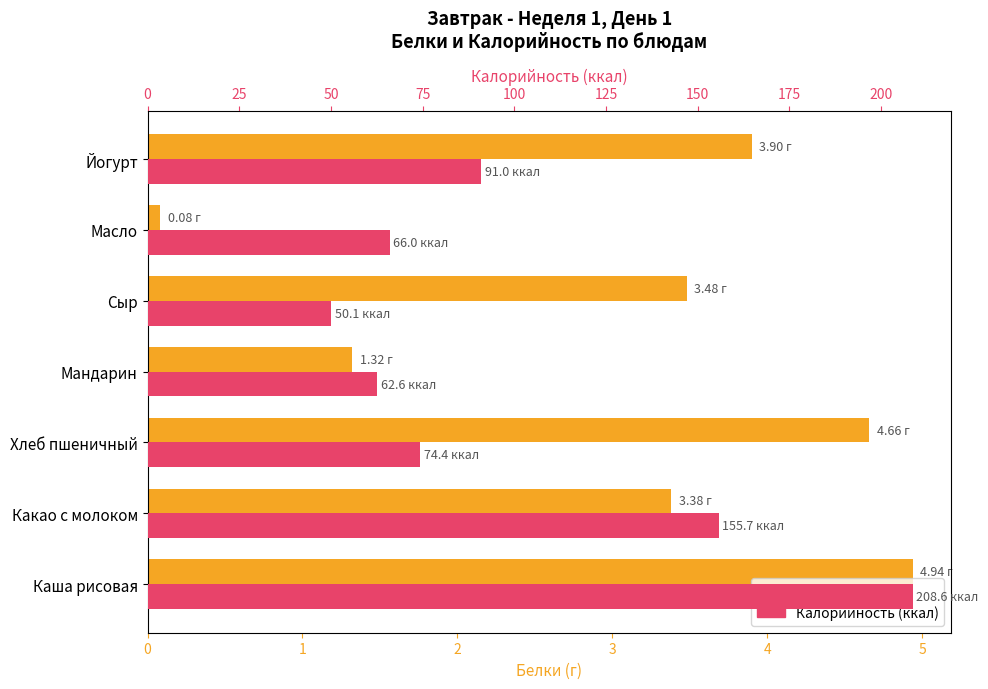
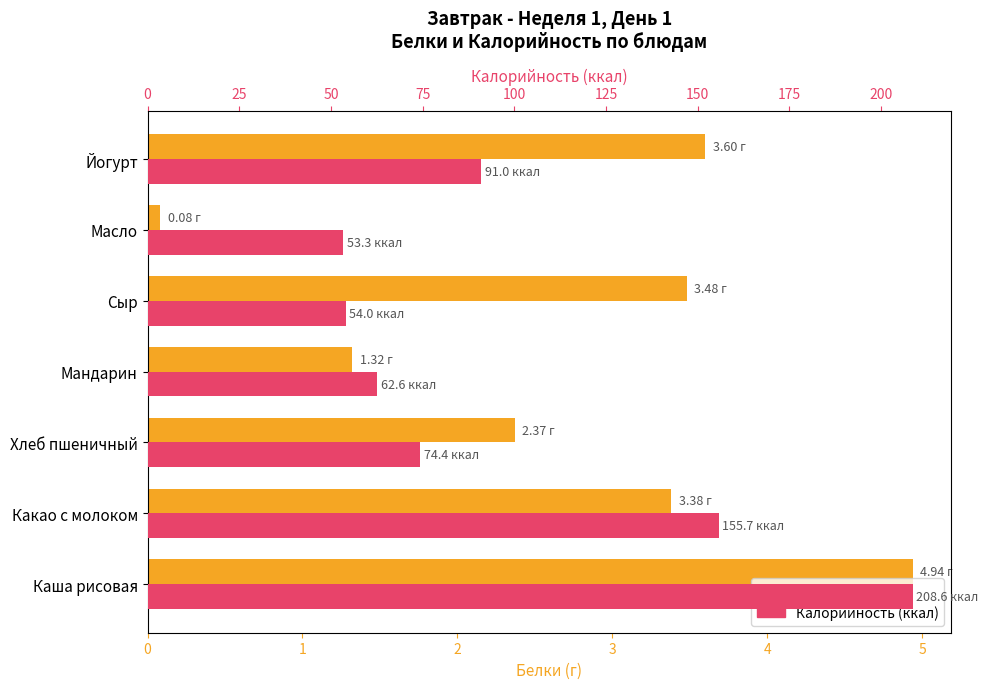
Белки (г), Йогурт: 3.90 -> 3.60
Белки (г), Хлеб пшеничный: 4.66 -> 2.37
Калорийность (ккал), Масло: 66.0 -> 53.3
Калорийность (ккал), Сыр: 50.1 -> 54.0
